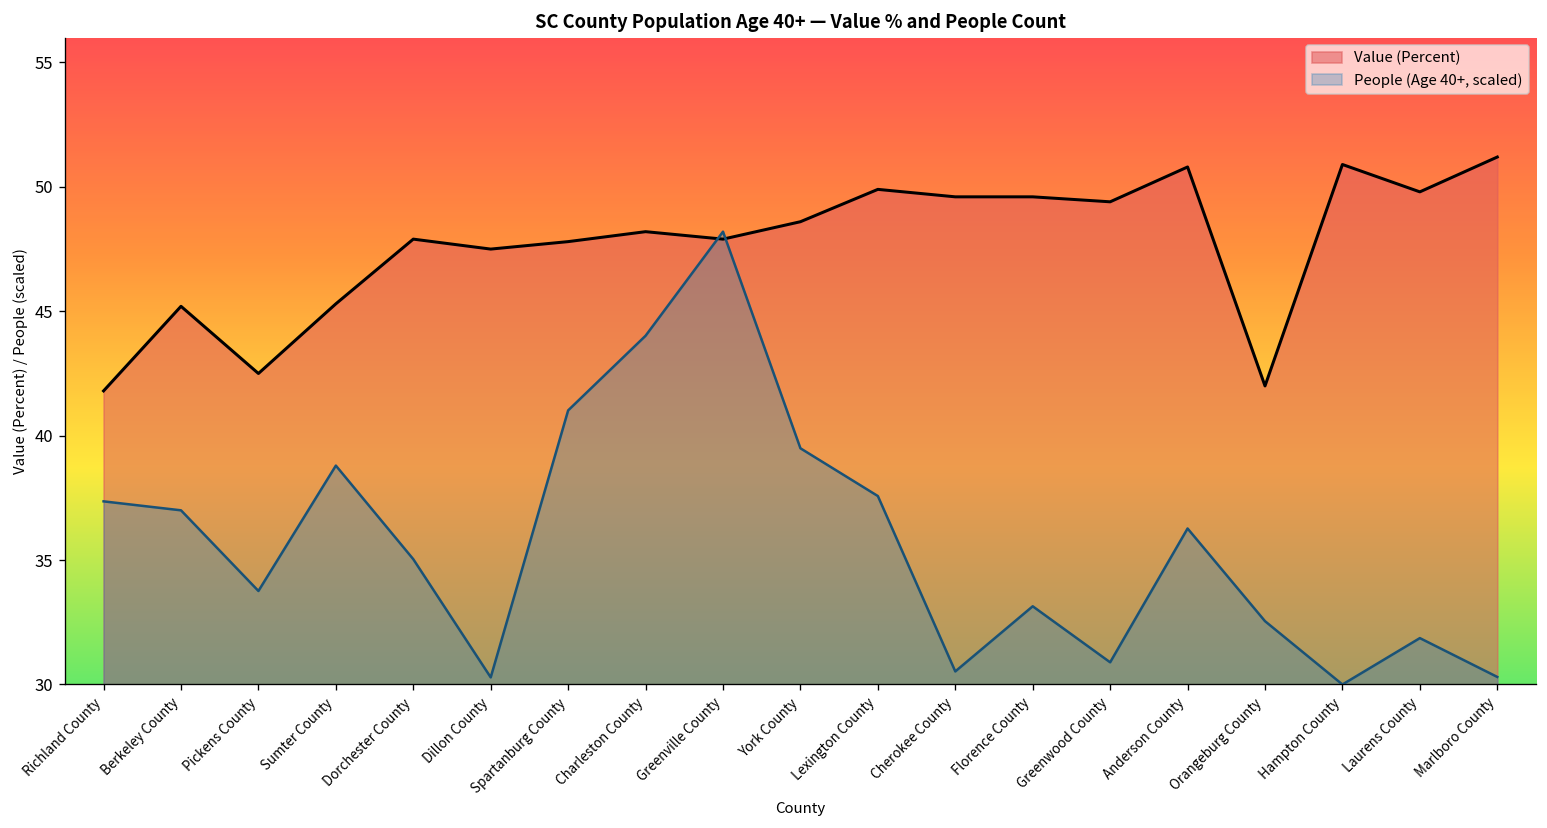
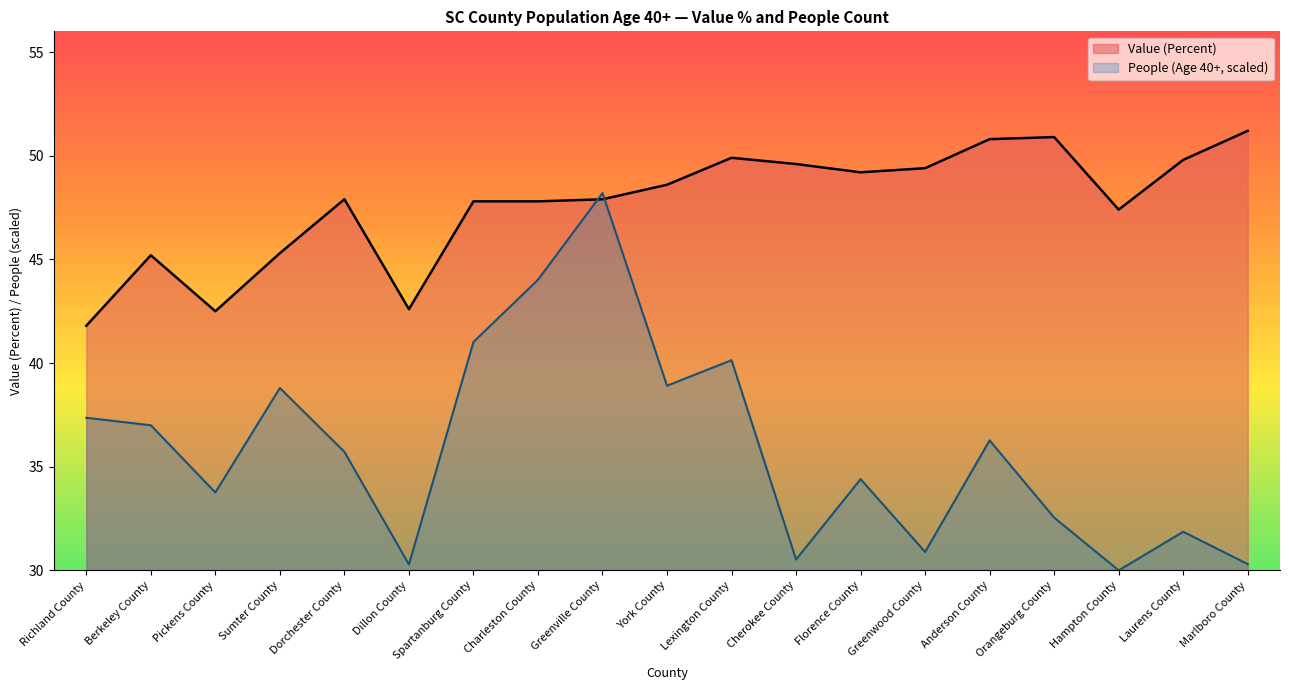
People (Age 40+, scaled), Dorchester County: 35.0 -> 35.7
Value (Percent), Dillon County: 47.5 -> 42.6
Value (Percent), Charleston County: 48.2 -> 47.8
People (Age 40+, scaled), York County: 39.5 -> 38.9
People (Age 40+, scaled), Lexington County: 37.6 -> 40.1
Value (Percent), Florence County: 49.6 -> 49.2
People (Age 40+, scaled), Florence County: 33.1 -> 34.4
Value (Percent), Orangeburg County: 42.0 -> 50.9
Value (Percent), Hampton County: 50.9 -> 47.4
